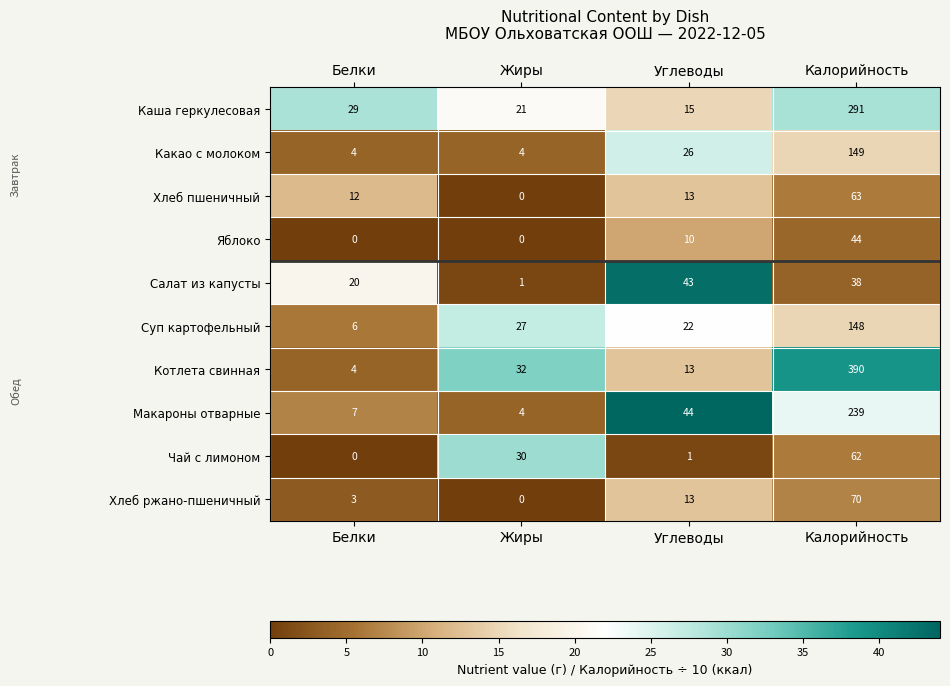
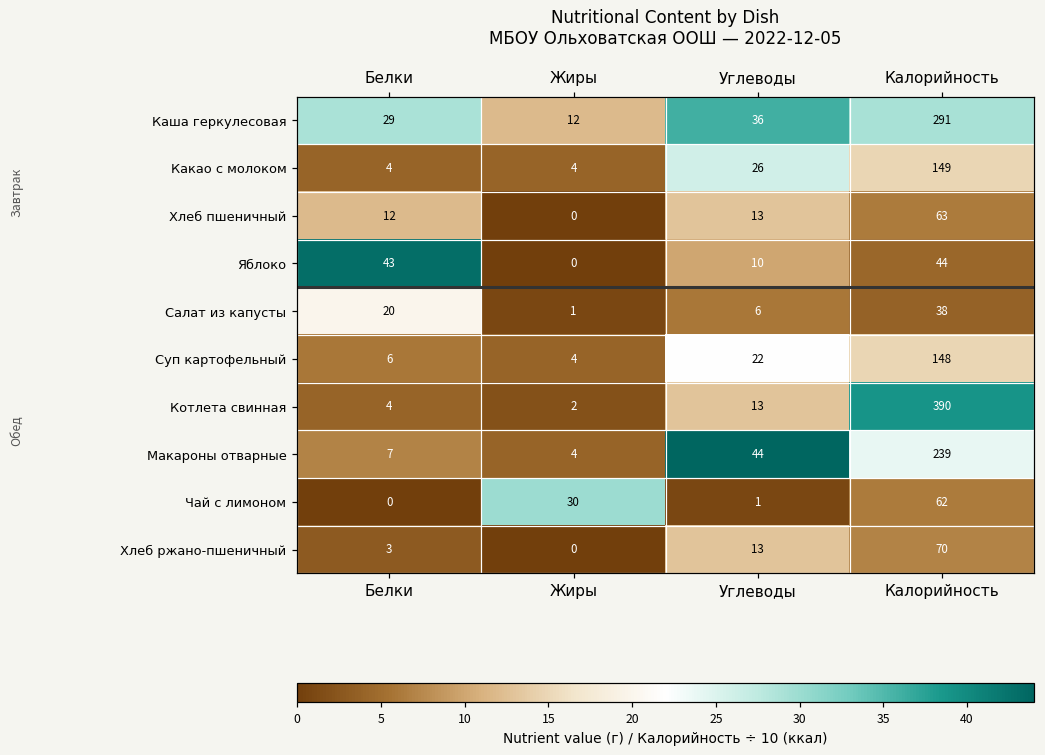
Каша геркулесовая, Жиры: 21 -> 12
Каша геркулесовая, Углеводы: 15 -> 36
Яблоко, Белки: 0 -> 43
Салат из капусты, Углеводы: 43 -> 6
Суп картофельный, Жиры: 27 -> 4
Котлета свинная, Жиры: 32 -> 2
